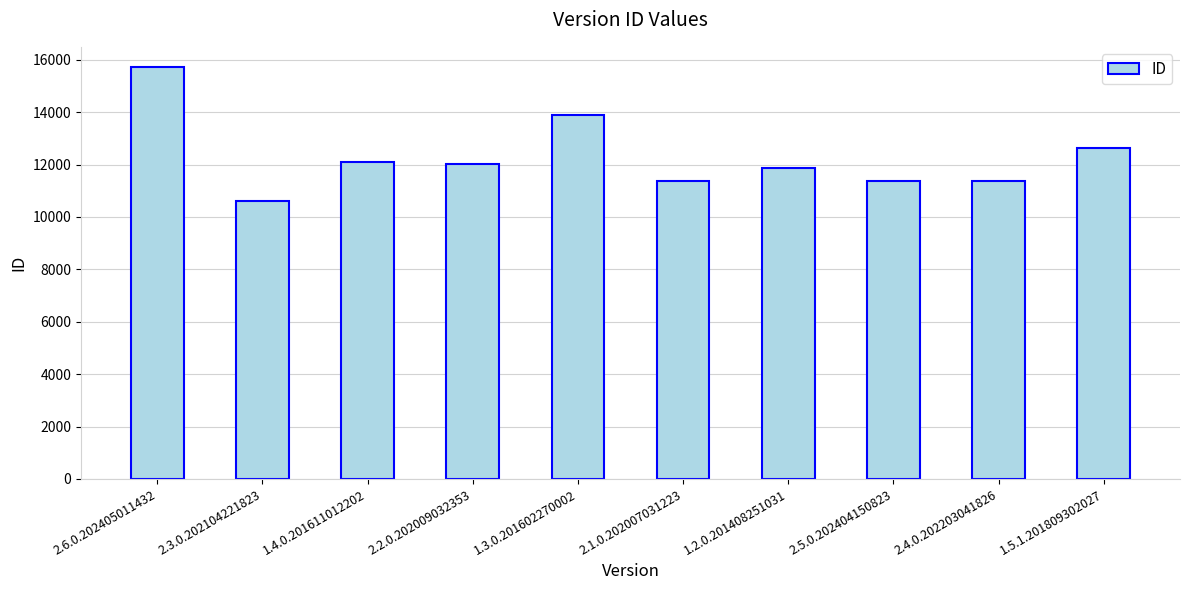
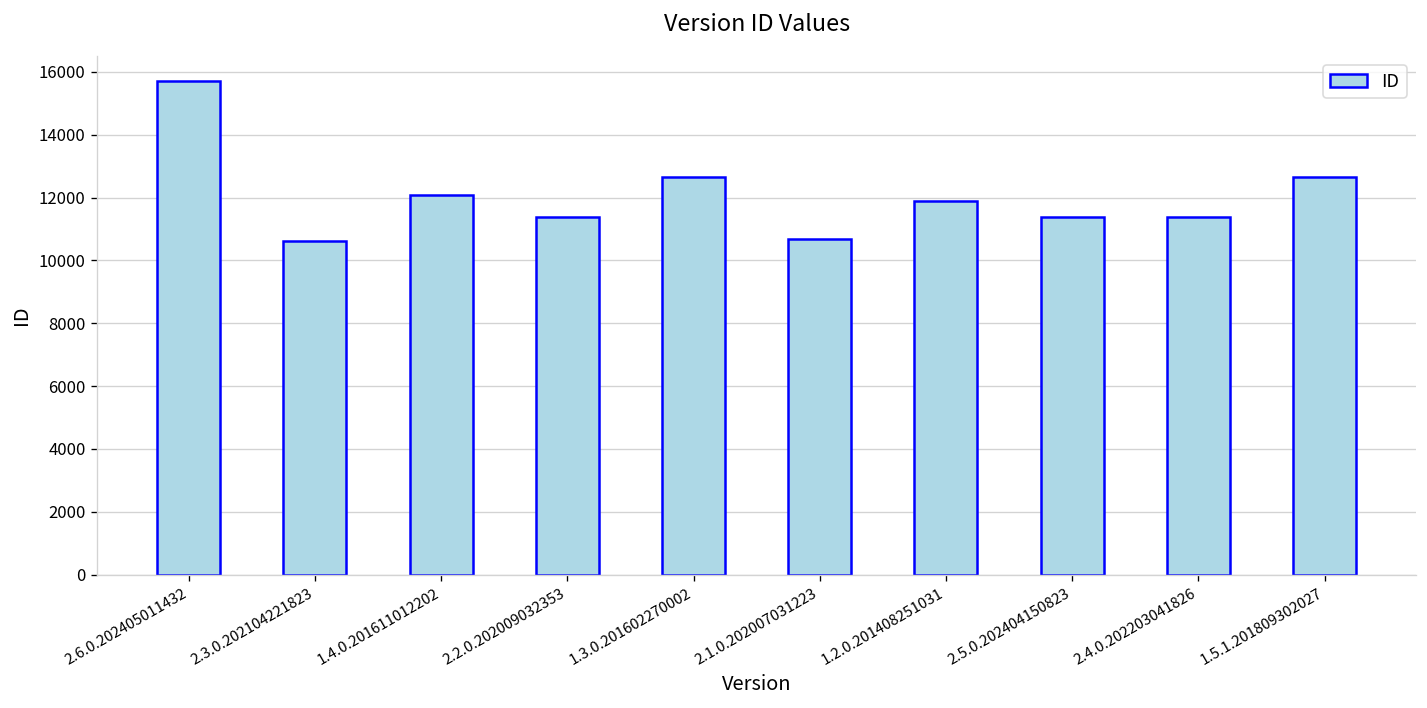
2.2.0.202009032353: 12000 -> 11400
1.3.0.201602270002: 13900 -> 12600
2.1.0.202007031223: 11400 -> 10700
